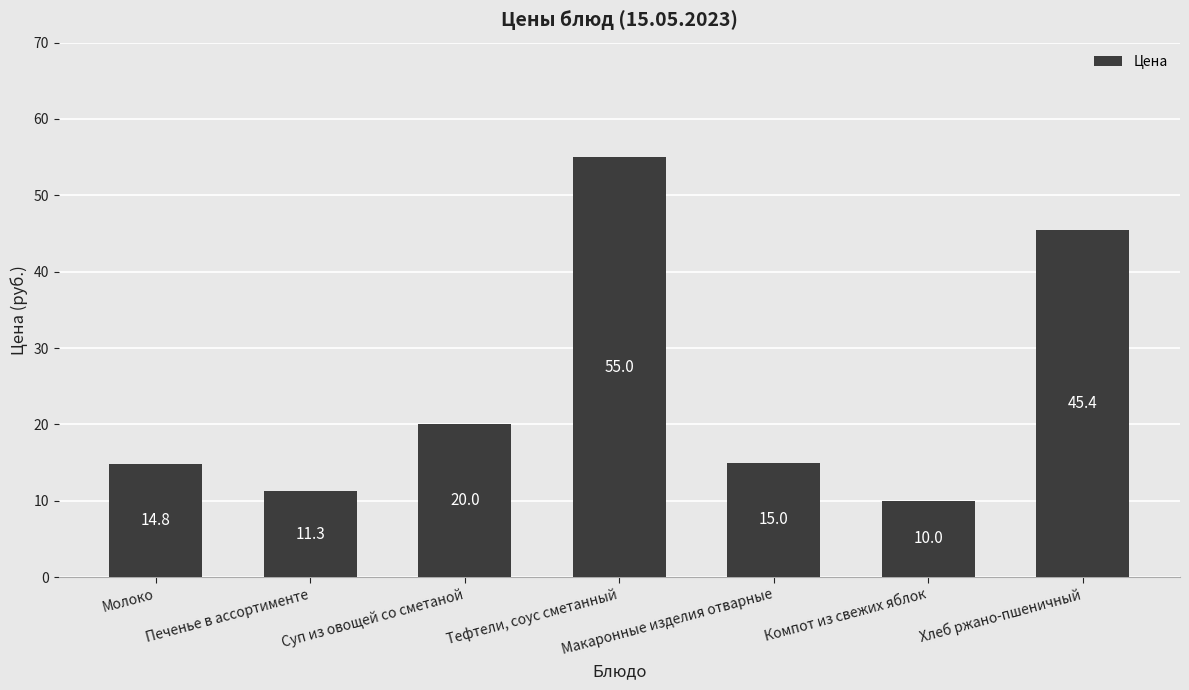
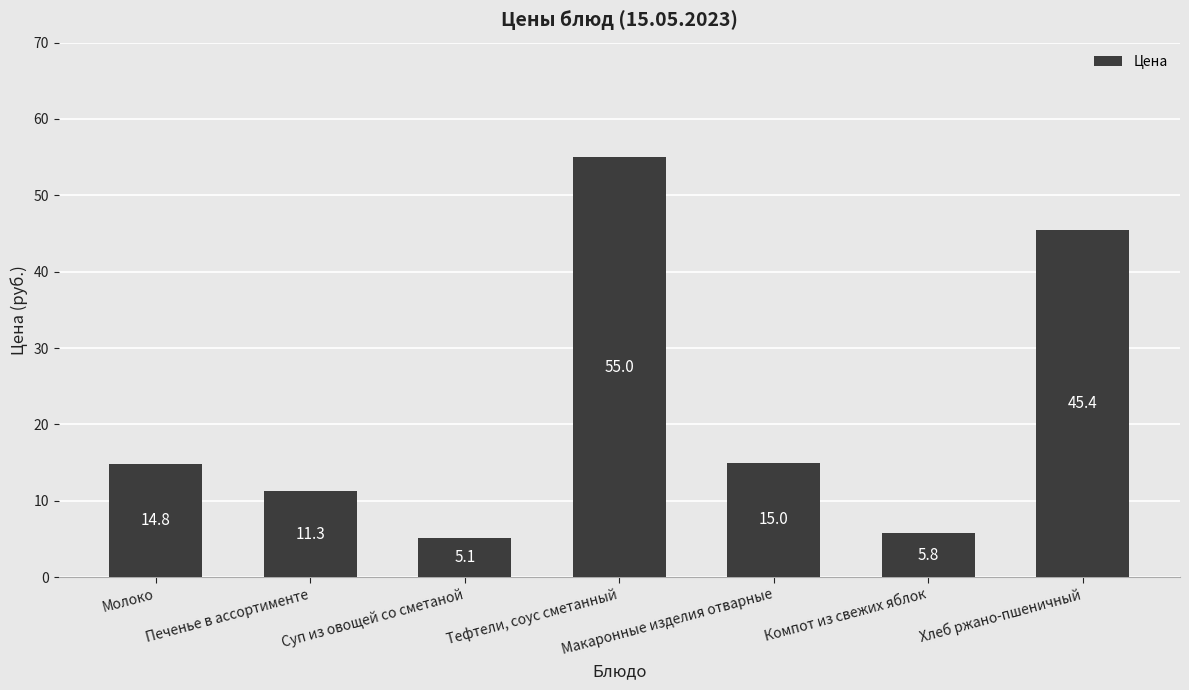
Суп из овощей со сметаной: 20.0 -> 5.1
Компот из свежих яблок: 10.0 -> 5.8
